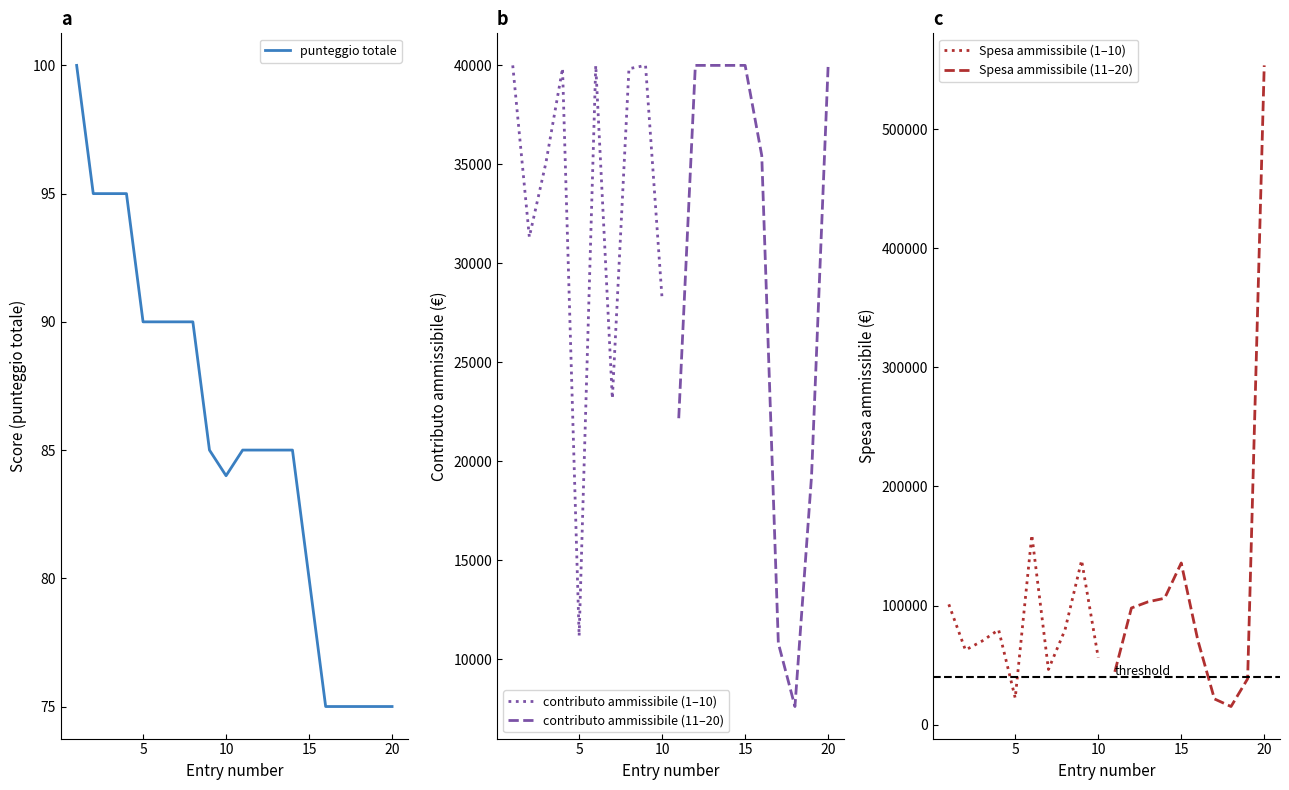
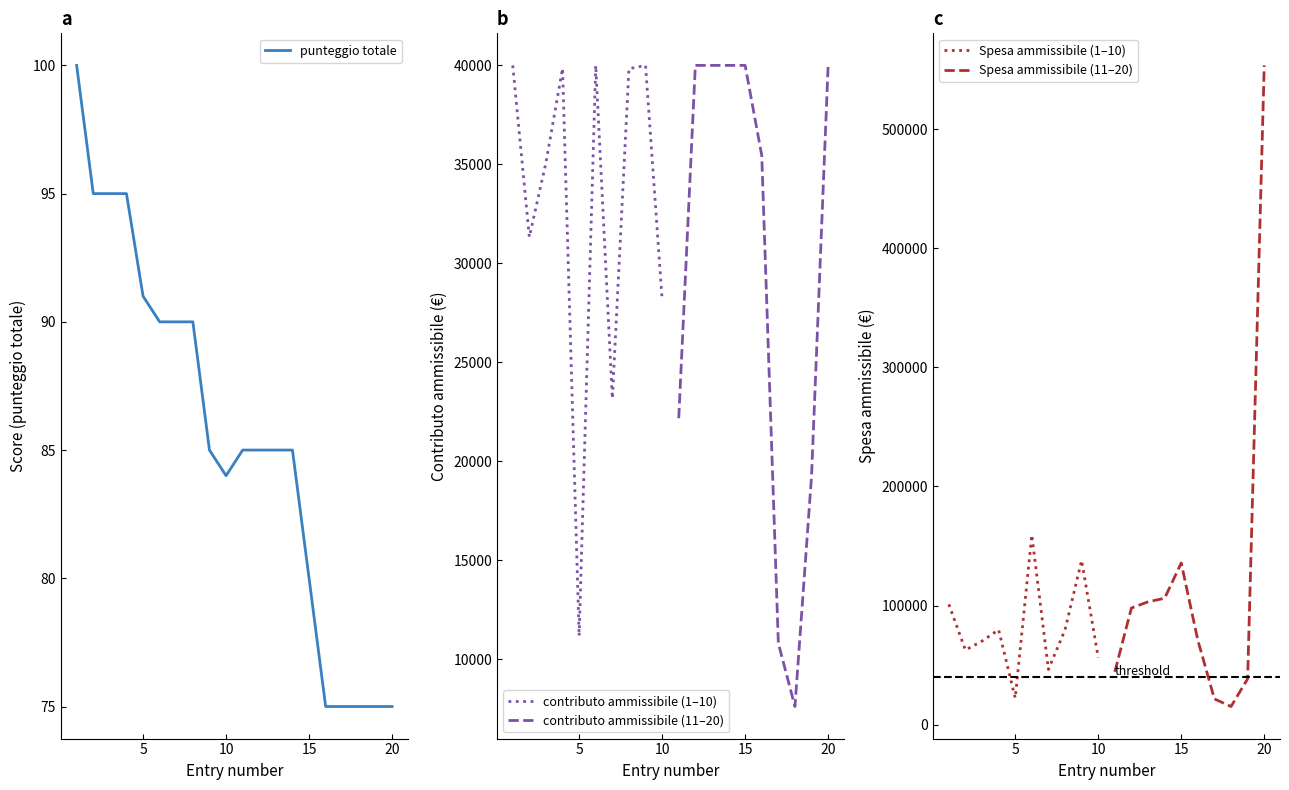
a, 5: 90 -> 91
